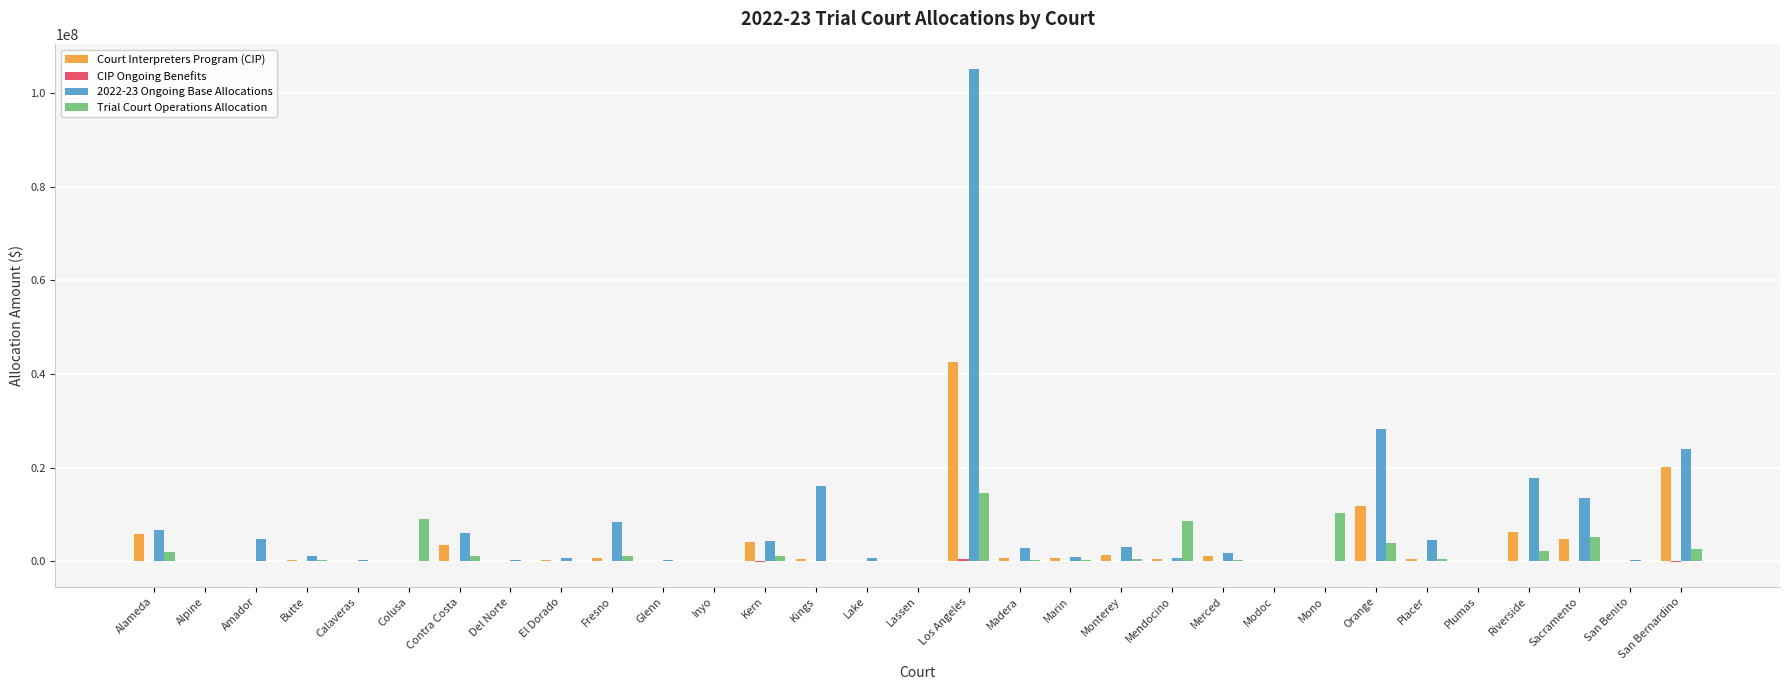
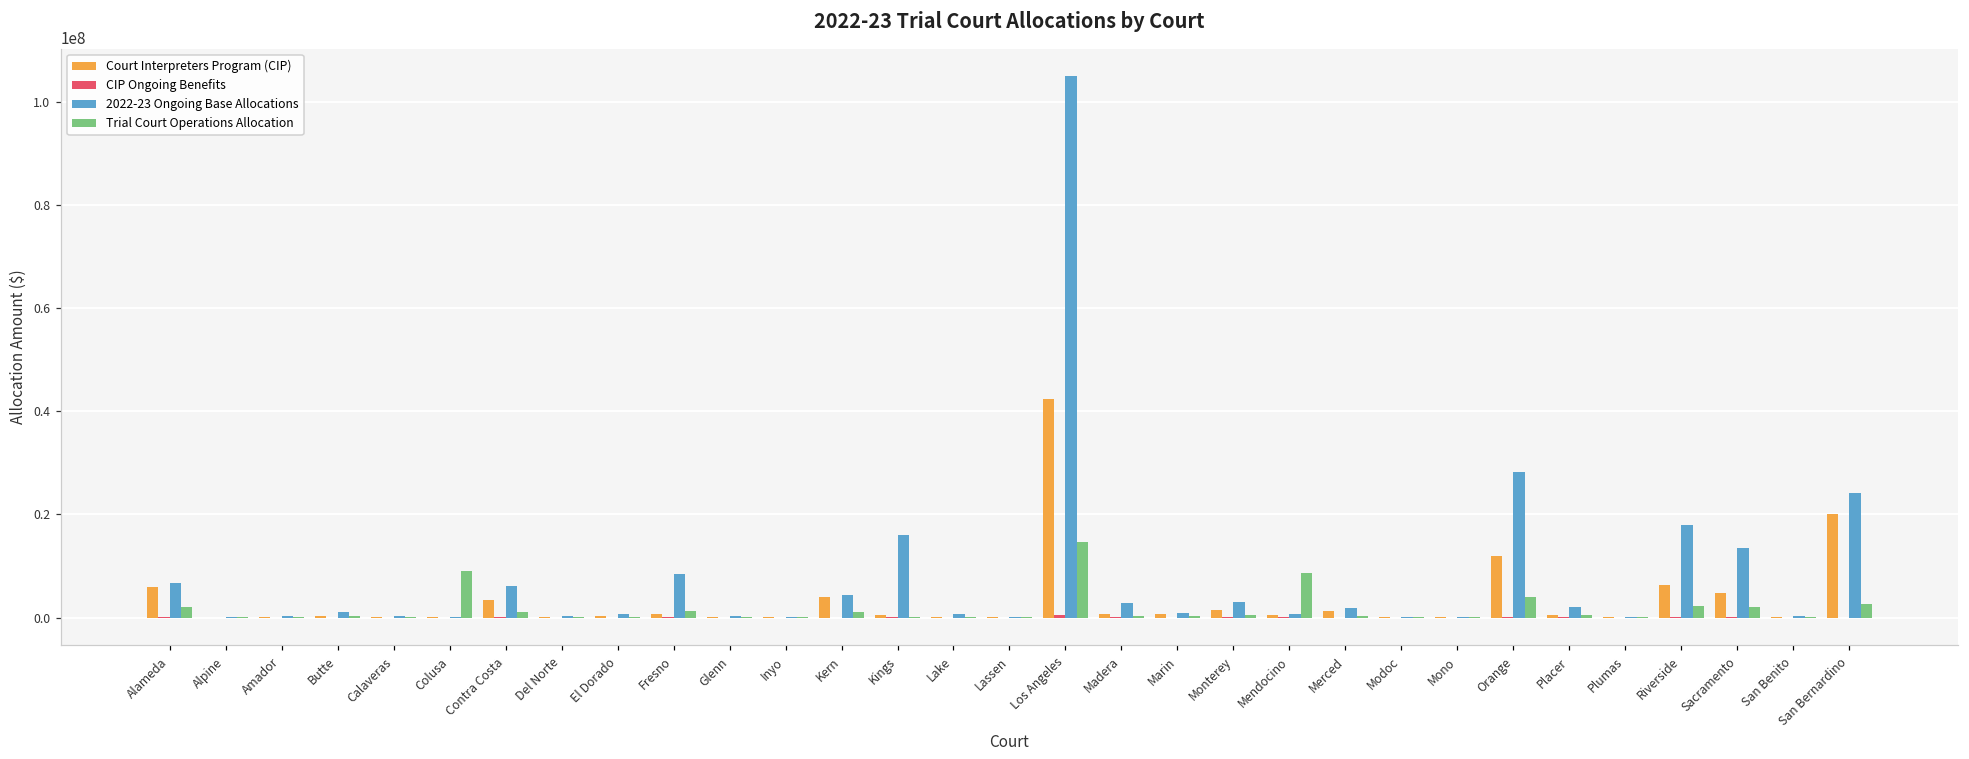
2022-23 Ongoing Base Allocations, Amador: 5000000 -> 0
Trial Court Operations Allocation, Mono: 10000000 -> 0
2022-23 Ongoing Base Allocations, Placer: 5000000 -> 2000000
Trial Court Operations Allocation, Sacramento: 5000000 -> 2000000
